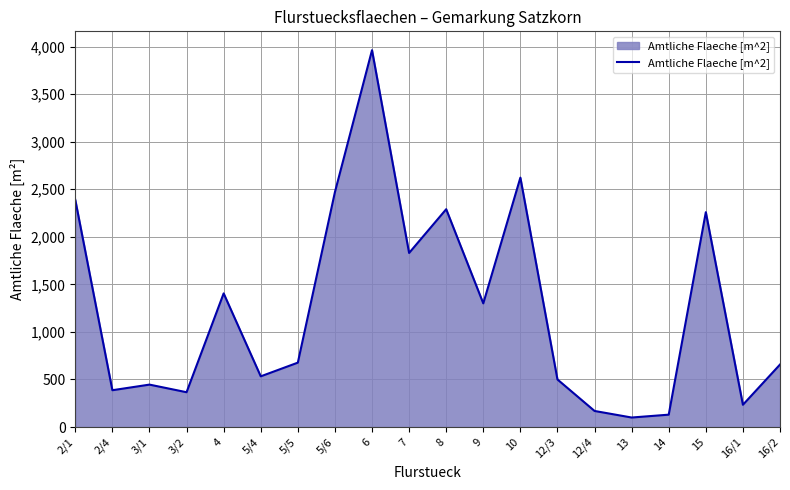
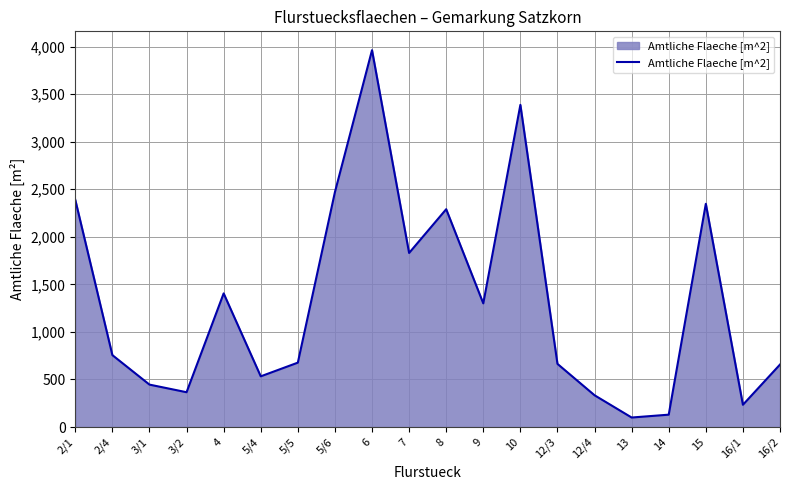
2/4: 400 -> 800
10: 2,600 -> 3,400
12/3: 500 -> 700
12/4: 200 -> 300
15: 2,260 -> 2,350
